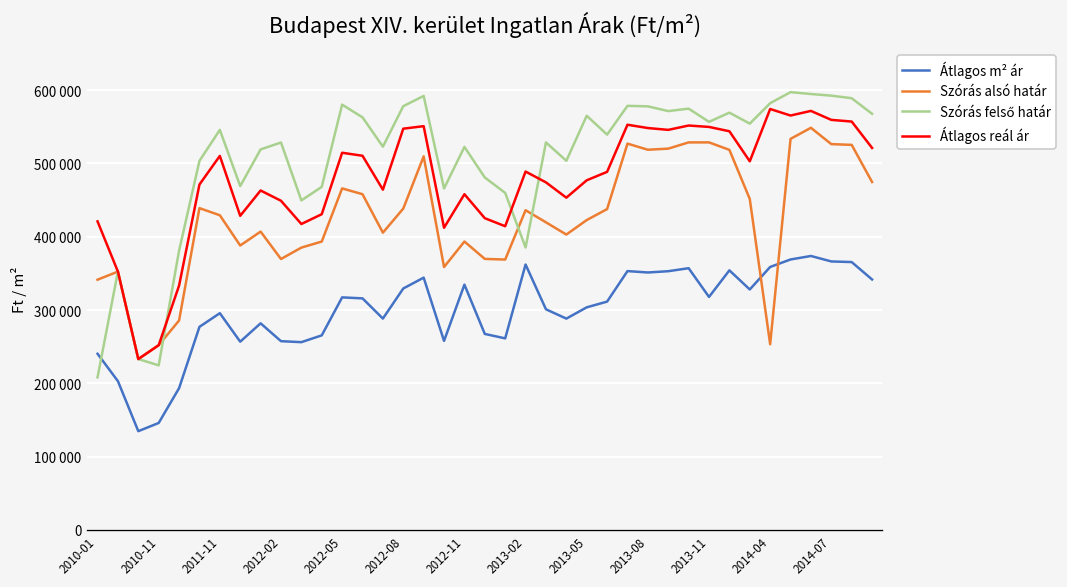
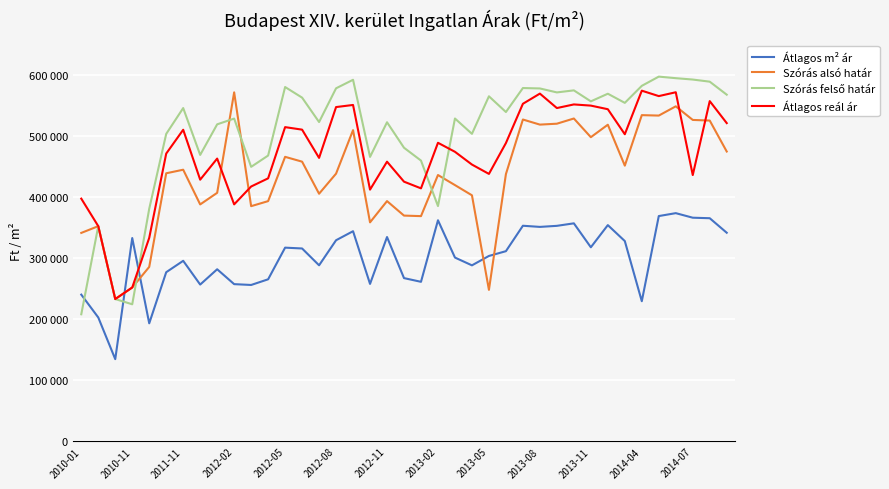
Átlagos reál ár, 2010-01: 420000 -> 400000
Átlagos m² ár, 2010-11: 150000 -> 330000
Szórás alsó határ, 2011-11: 430000 -> 440000
Szórás alsó határ, 2012-02: 370000 -> 570000
Átlagos reál ár, 2012-02: 450000 -> 390000
Szórás alsó határ, 2013-05: 420000 -> 250000
Átlagos reál ár, 2013-05: 480000 -> 440000
Átlagos reál ár, 2013-08: 550000 -> 570000
Szórás alsó határ, 2013-11: 530000 -> 500000
Átlagos m² ár, 2014-04: 360000 -> 230000
Szórás alsó határ, 2014-04: 250000 -> 530000
Átlagos reál ár, 2014-07: 560000 -> 440000
